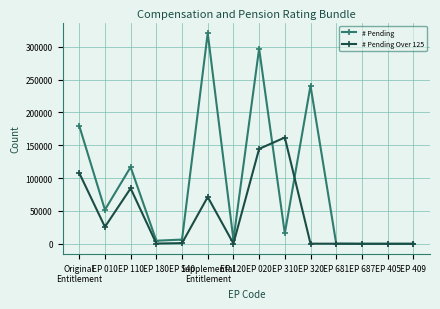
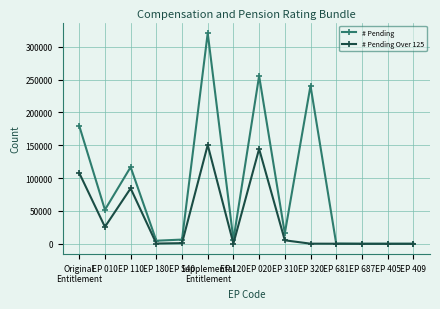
# Pending Over 125, Supplemental Entitlement: 70000 -> 150000
# Pending, EP 020: 300000 -> 260000
# Pending Over 125, EP 310: 160000 -> 10000
